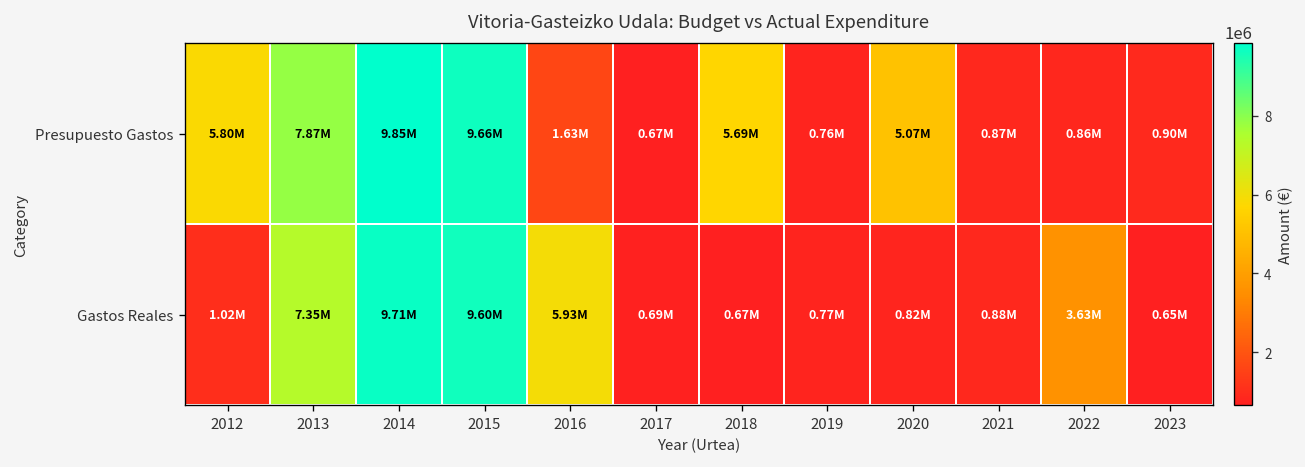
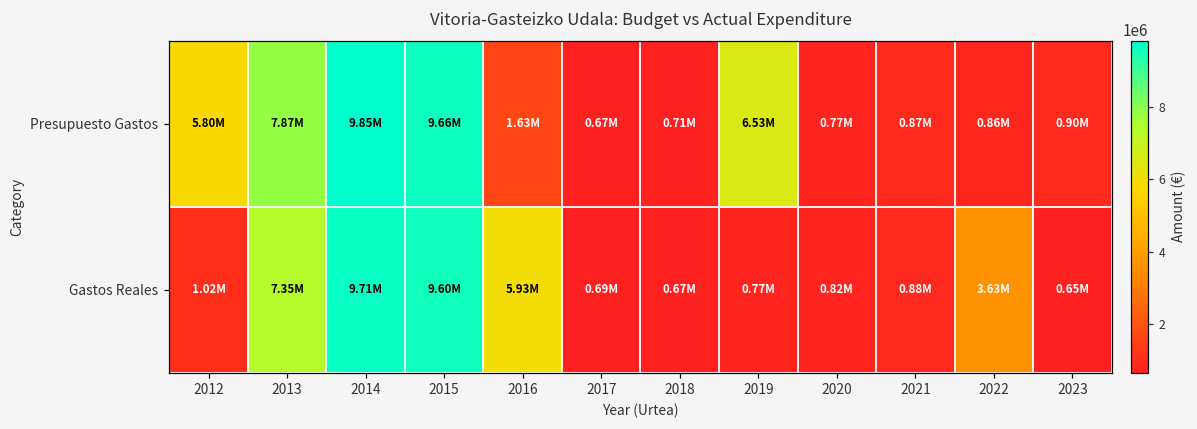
Presupuesto Gastos, 2018: 5.69M -> 0.71M
Presupuesto Gastos, 2019: 0.76M -> 6.53M
Presupuesto Gastos, 2020: 5.07M -> 0.77M
